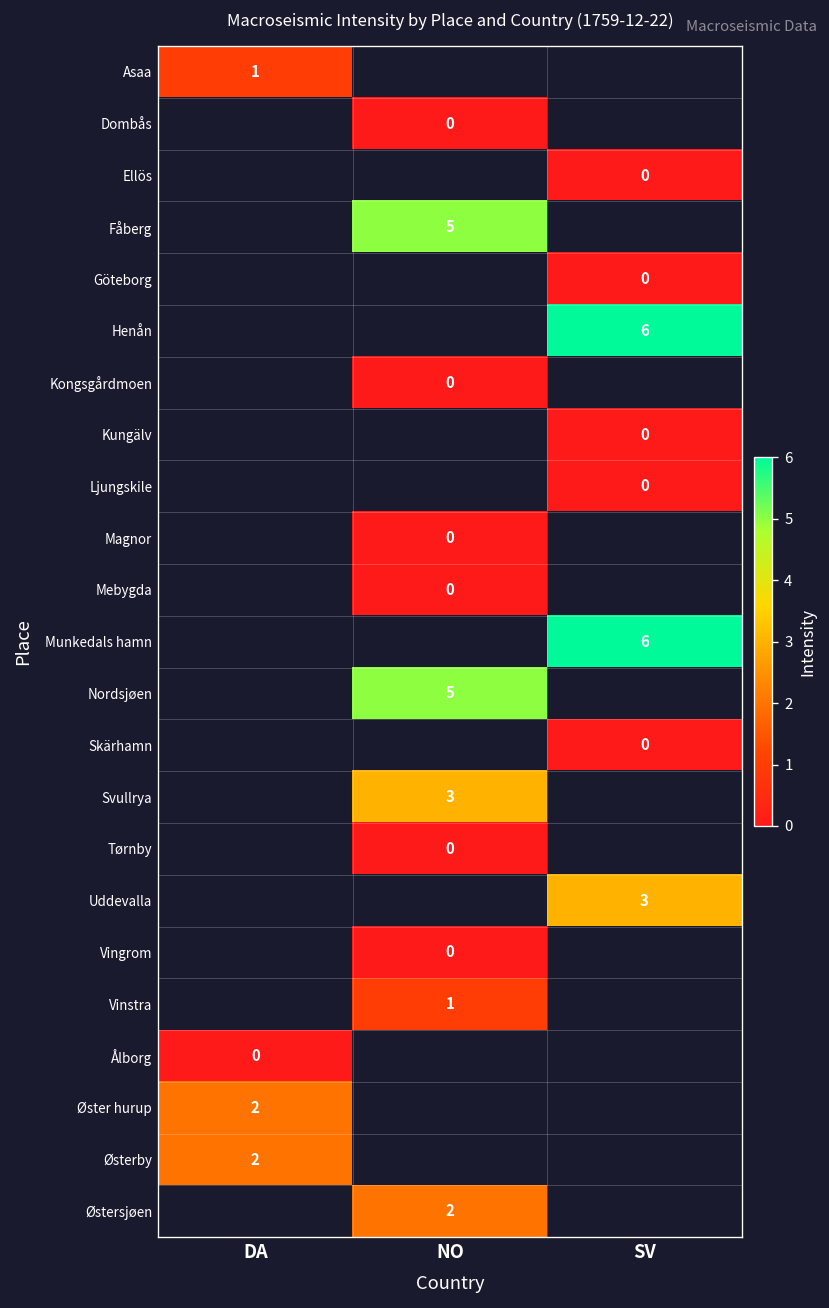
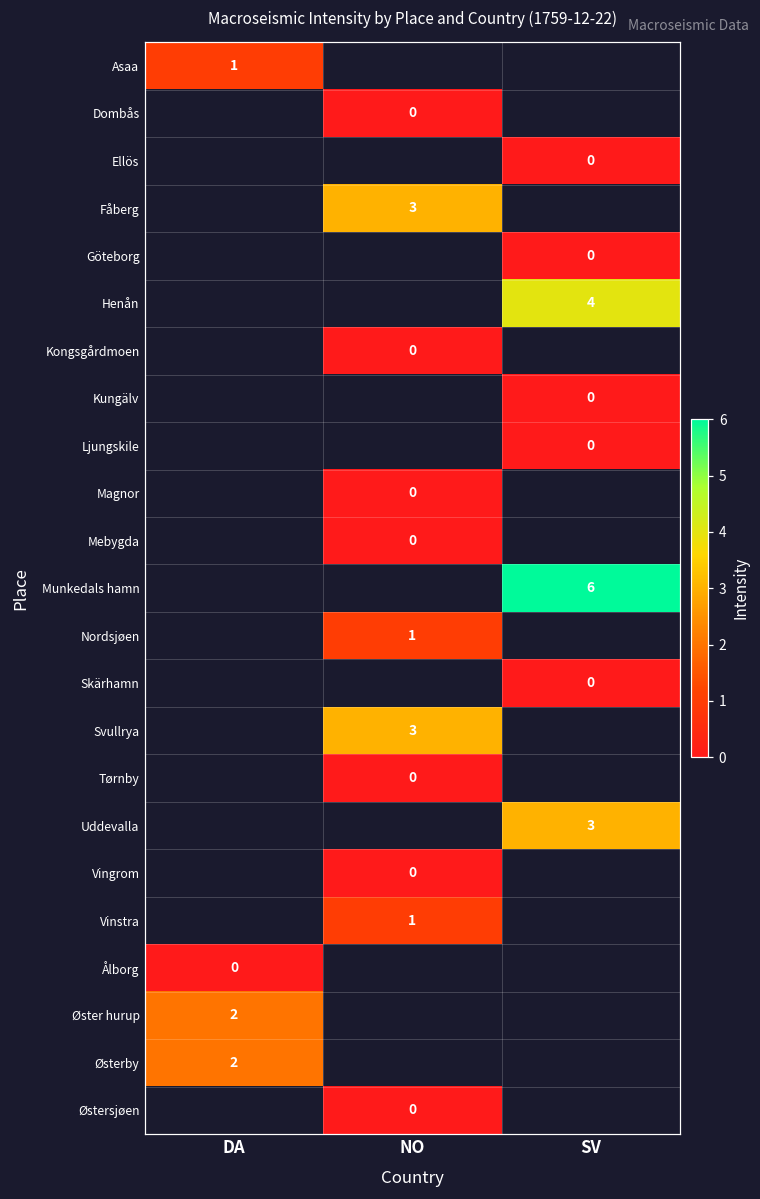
Fåberg, NO: 5 -> 3
Henån, SV: 6 -> 4
Nordsjøen, NO: 5 -> 1
Østersjøen, NO: 2 -> 0
